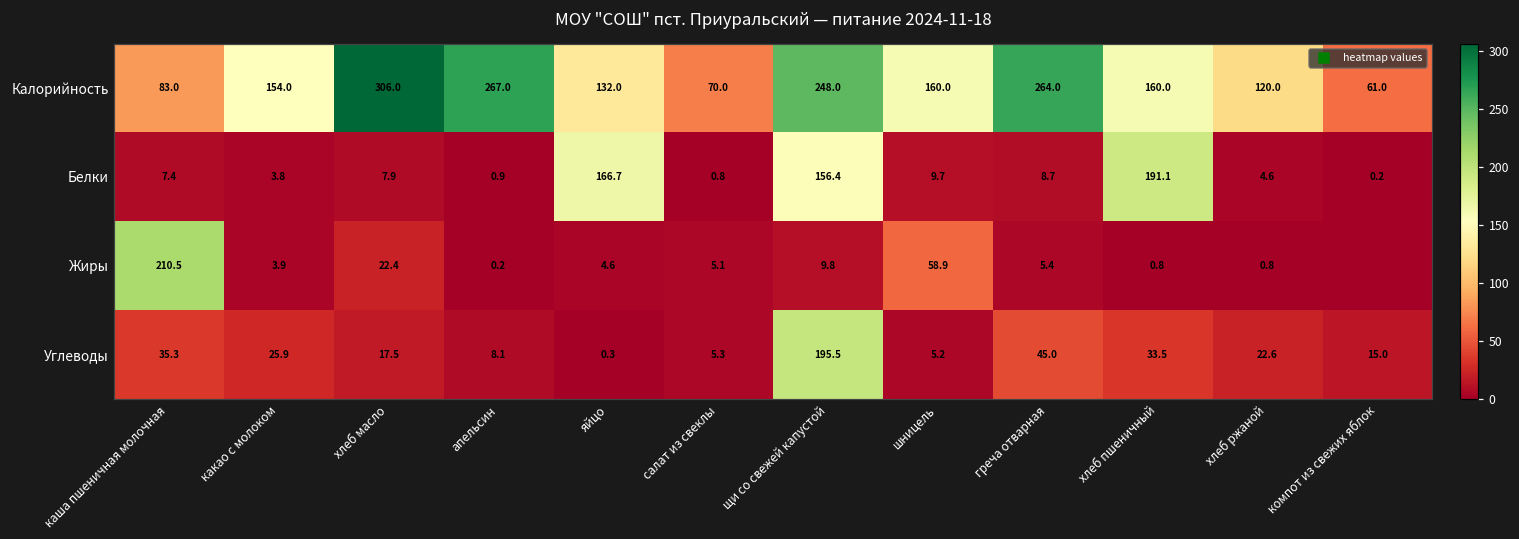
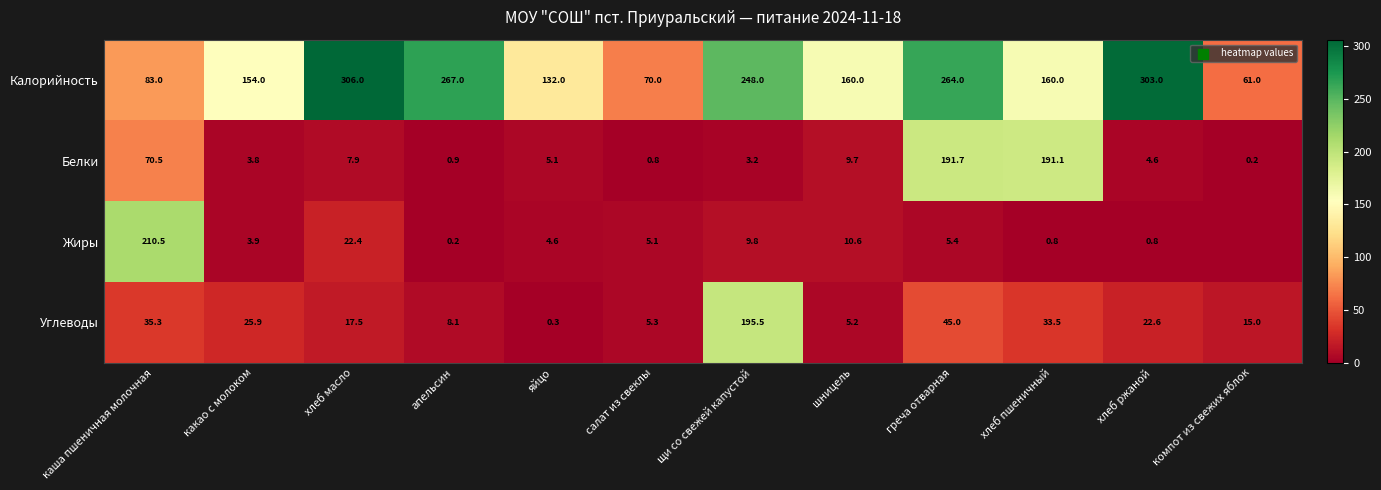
Калорийность, хлеб ржаной: 120.0 -> 303.0
Белки, каша пшеничная молочная: 7.4 -> 70.5
Белки, яйцо: 166.7 -> 5.1
Белки, щи со свежей капустой: 156.4 -> 3.2
Белки, греча отварная: 8.7 -> 191.7
Жиры, шницель: 58.9 -> 10.6
